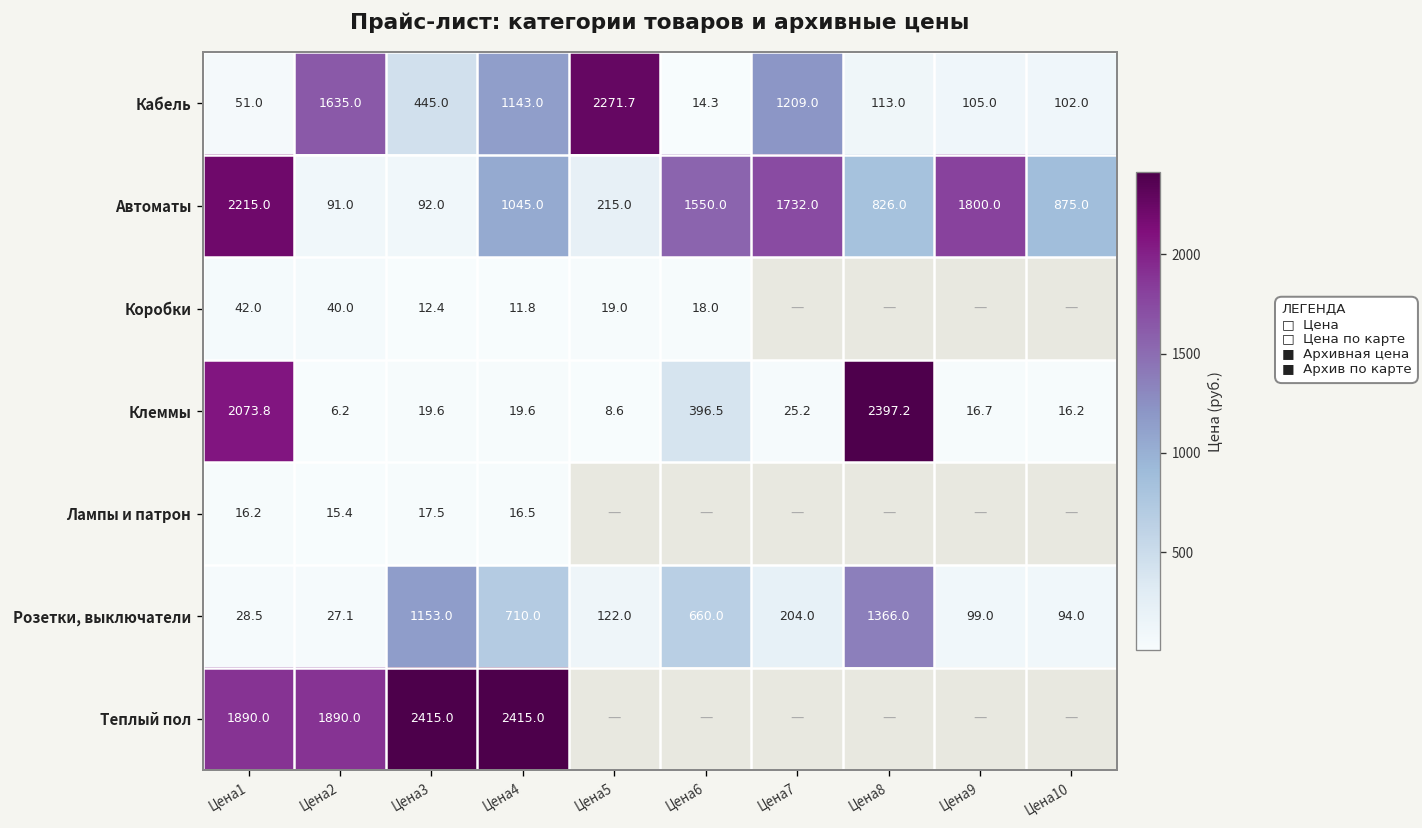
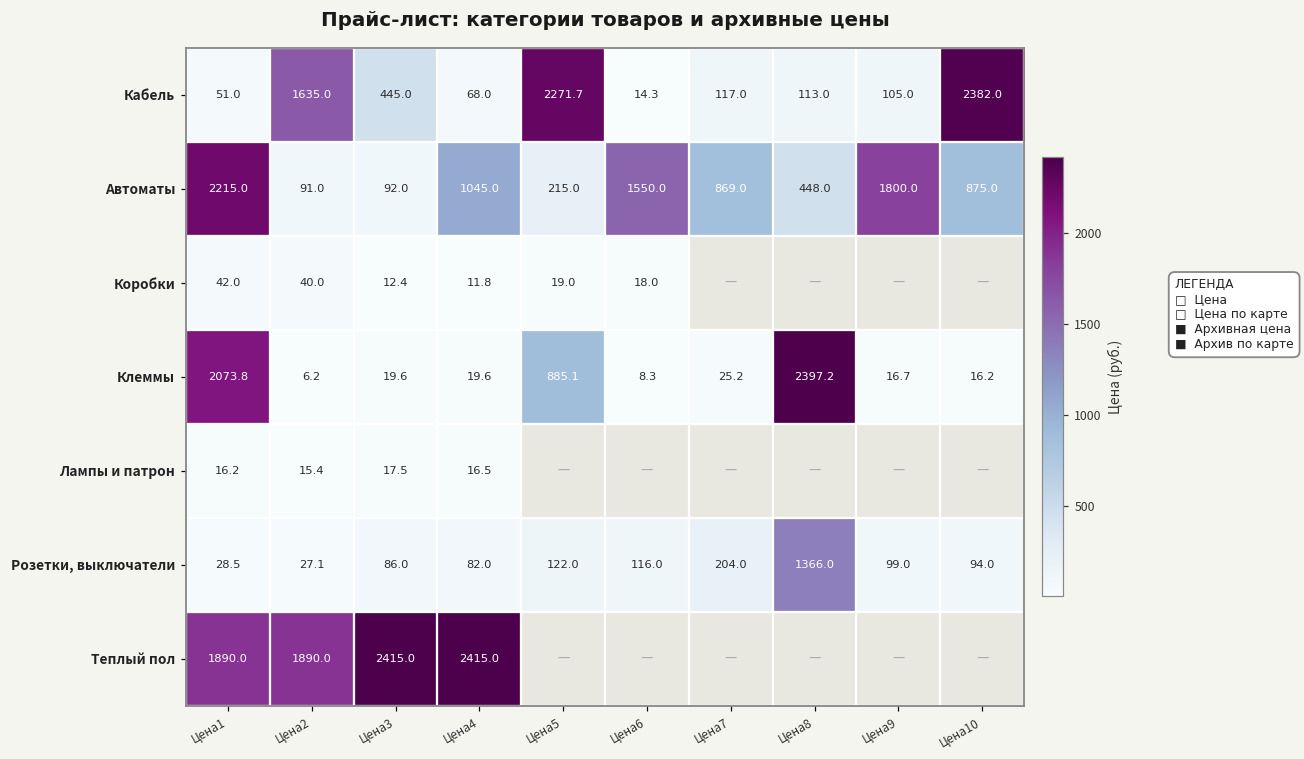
Кабель, Цена4: 1143.0 -> 68.0
Кабель, Цена7: 1209.0 -> 117.0
Кабель, Цена10: 102.0 -> 2382.0
Автоматы, Цена7: 1732.0 -> 869.0
Автоматы, Цена8: 826.0 -> 448.0
Клеммы, Цена5: 8.6 -> 885.1
Клеммы, Цена6: 396.5 -> 8.3
Розетки, выключатели, Цена3: 1153.0 -> 86.0
Розетки, выключатели, Цена4: 710.0 -> 82.0
Розетки, выключатели, Цена6: 660.0 -> 116.0
